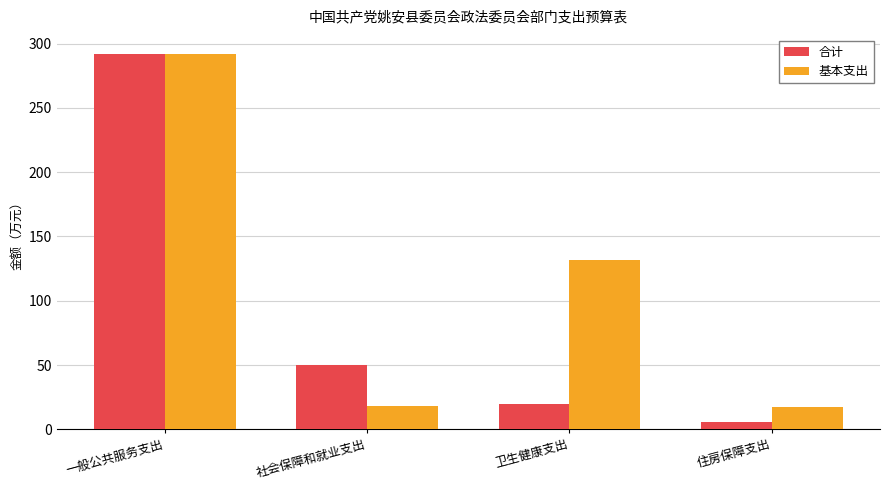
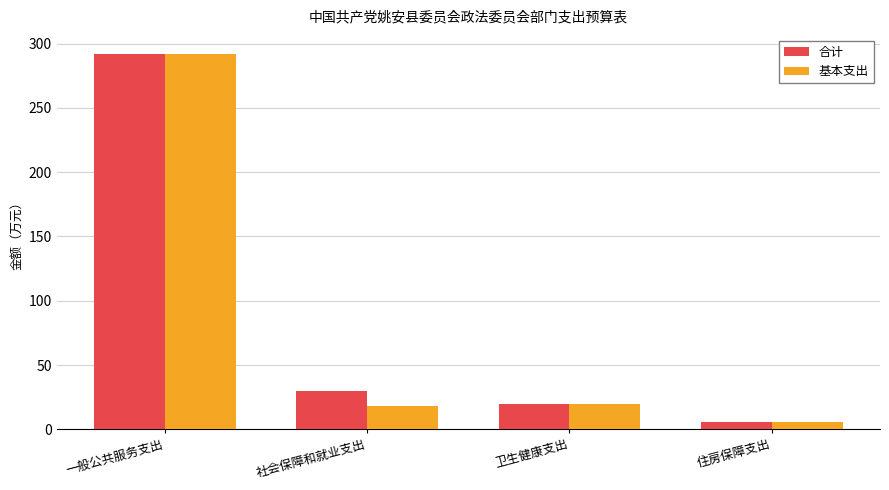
合计, 社会保障和就业支出: 50 -> 30
基本支出, 卫生健康支出: 132 -> 19
基本支出, 住房保障支出: 17 -> 6
